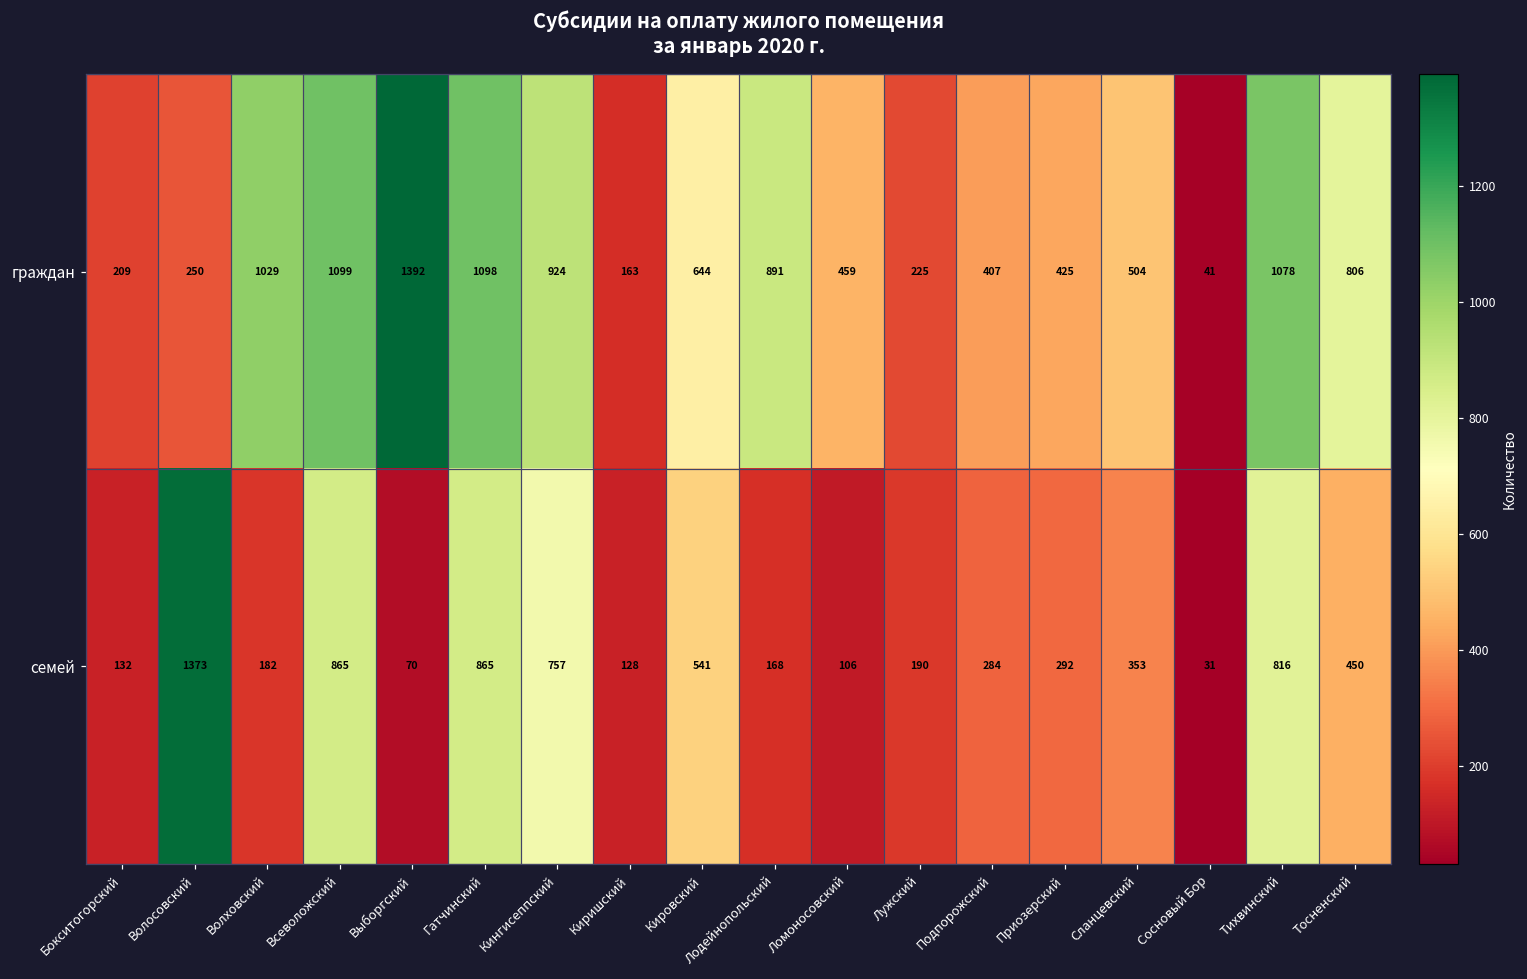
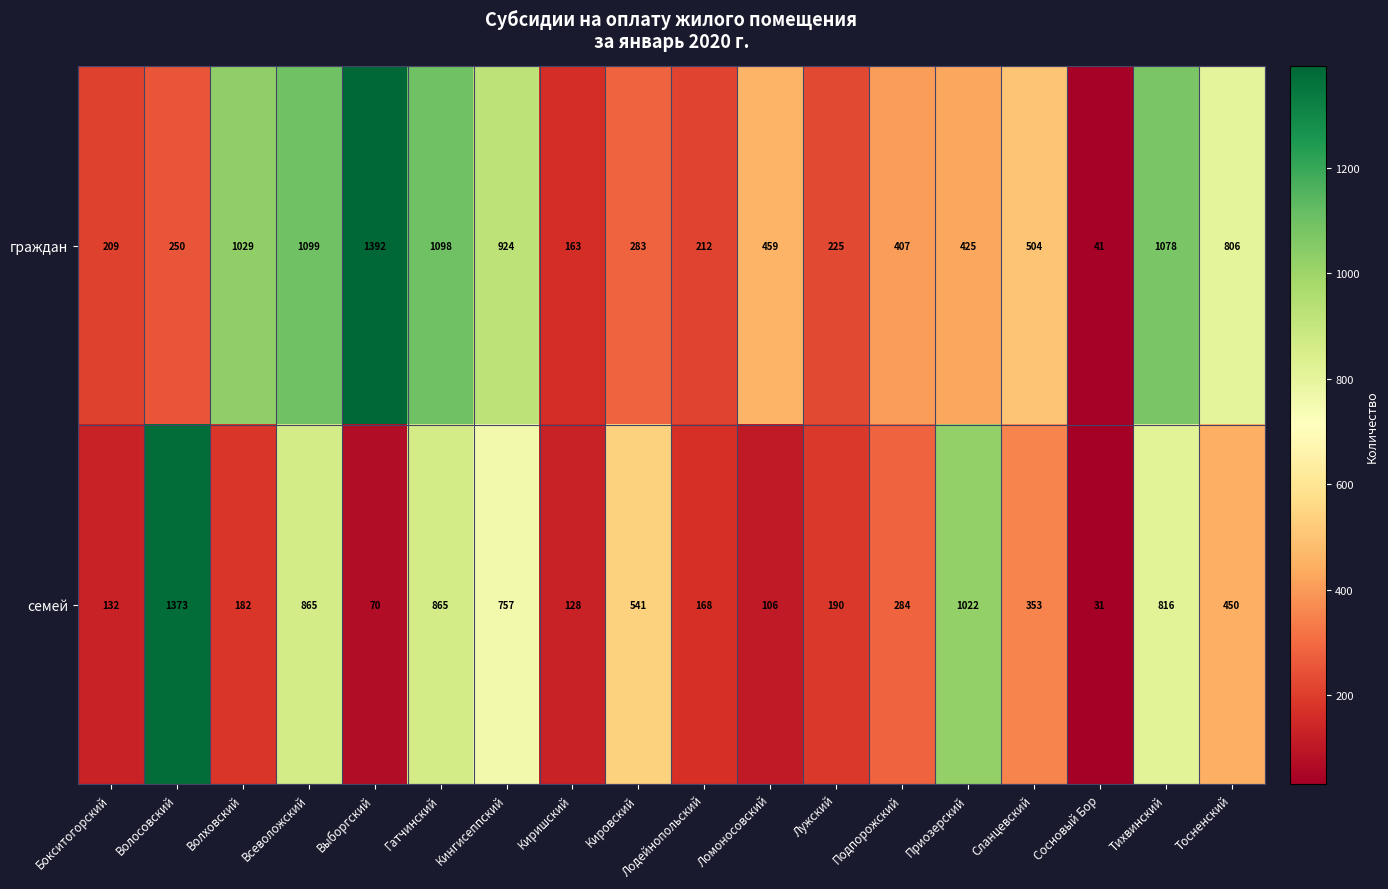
граждан, Кировский: 644 -> 283
граждан, Лодейнопольский: 891 -> 212
семей, Приозерский: 292 -> 1022
